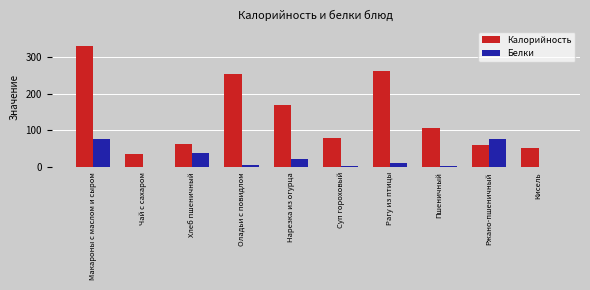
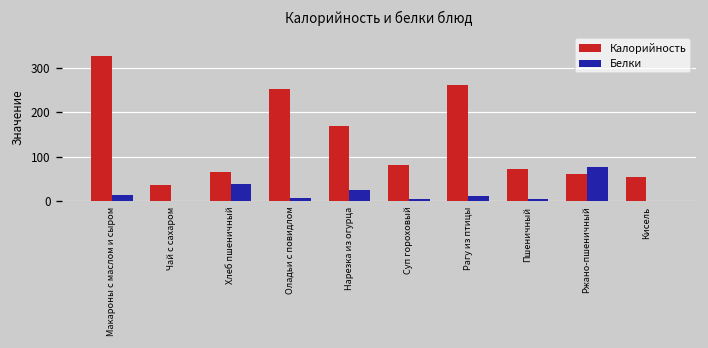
Белки, Макароны с маслом и сыром: 80 -> 10
Калорийность, Пшеничный: 110 -> 70
